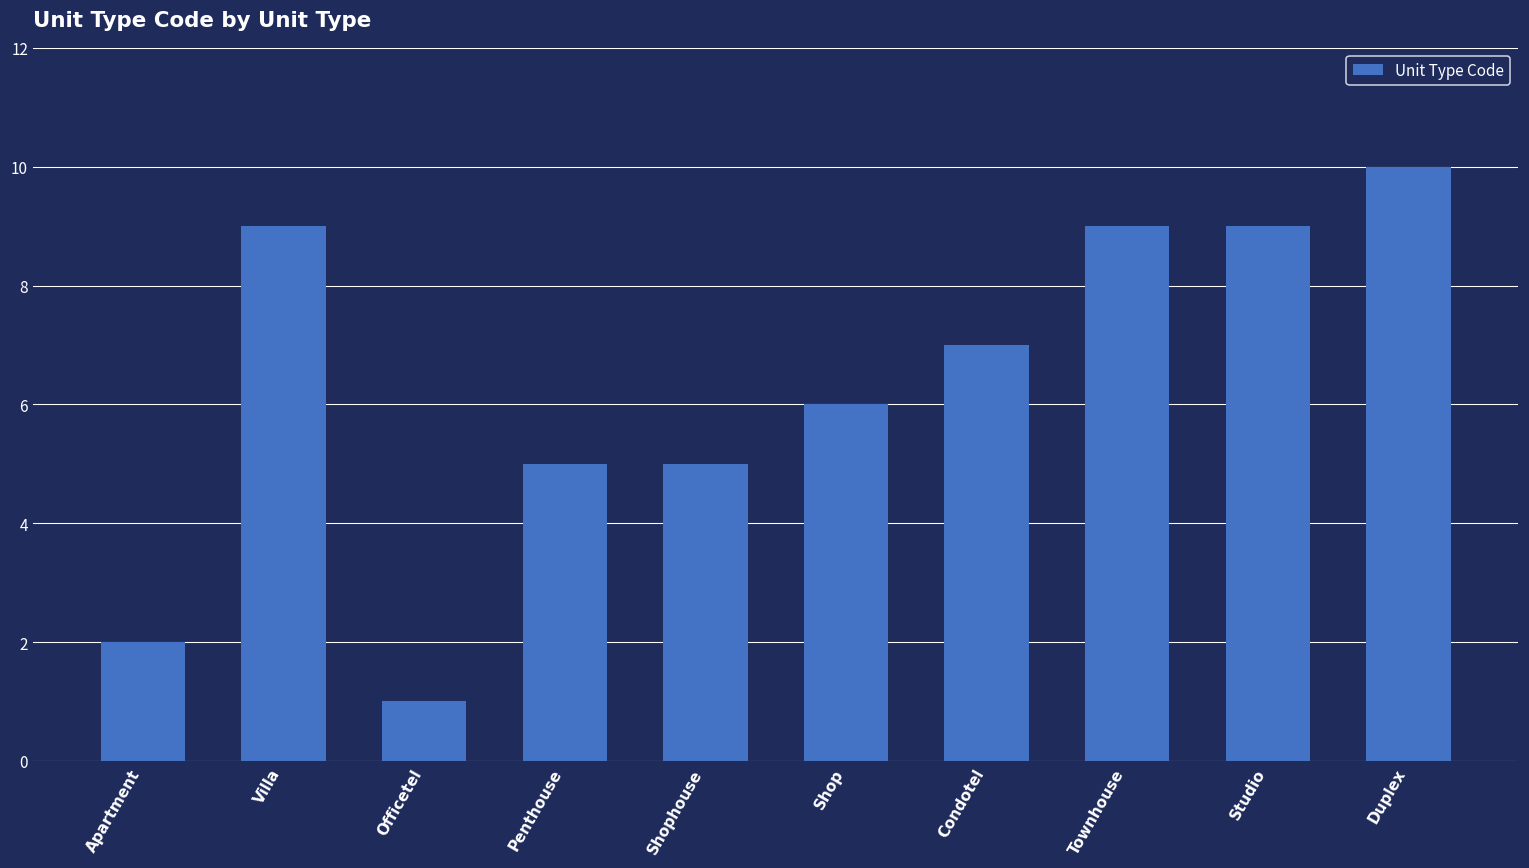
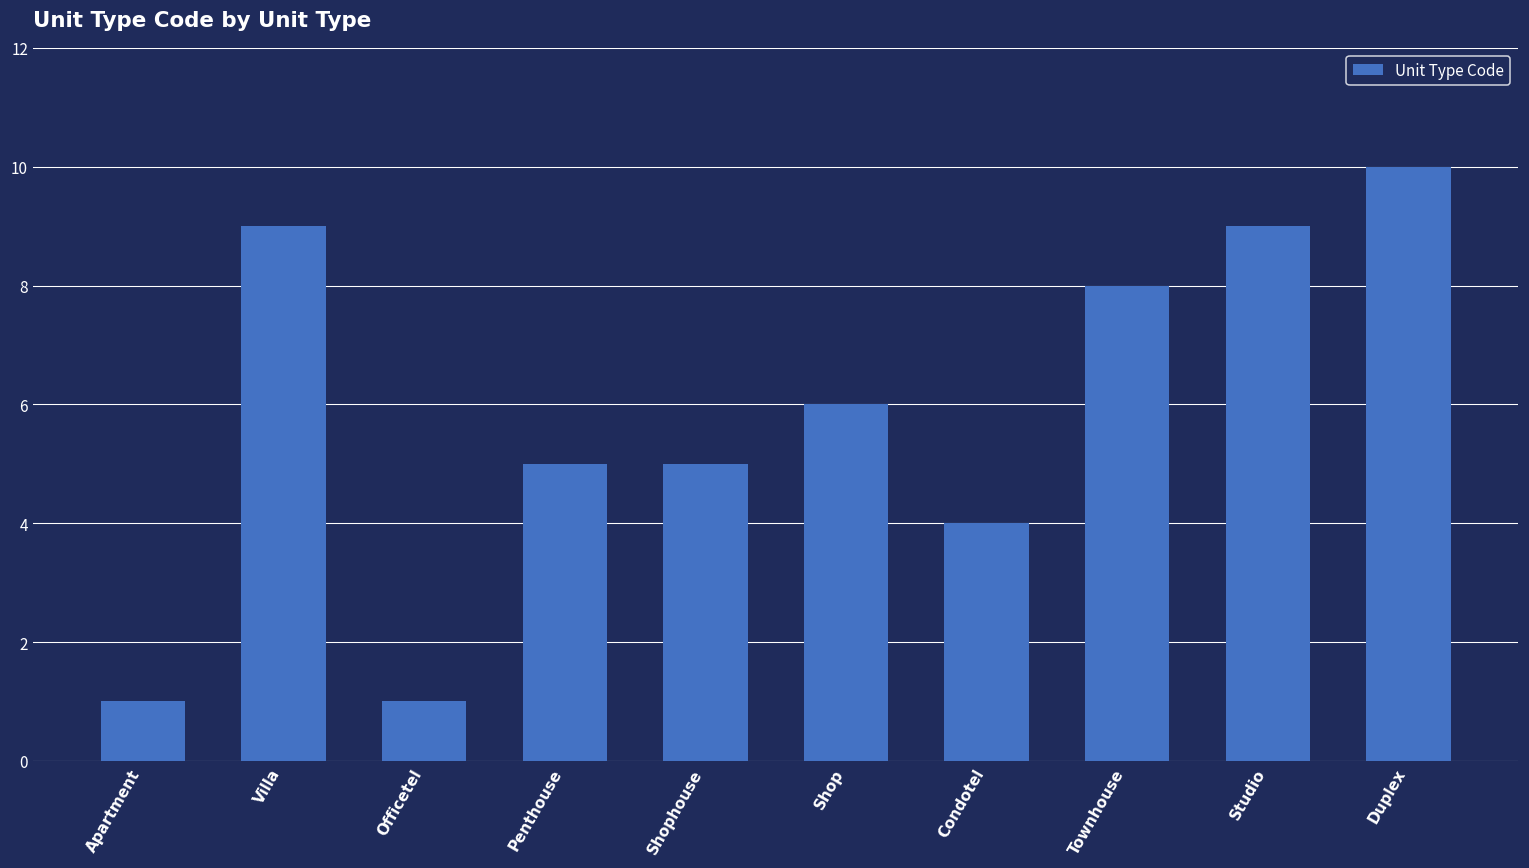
Apartment: 2 -> 1
Condotel: 7 -> 4
Townhouse: 9 -> 8
